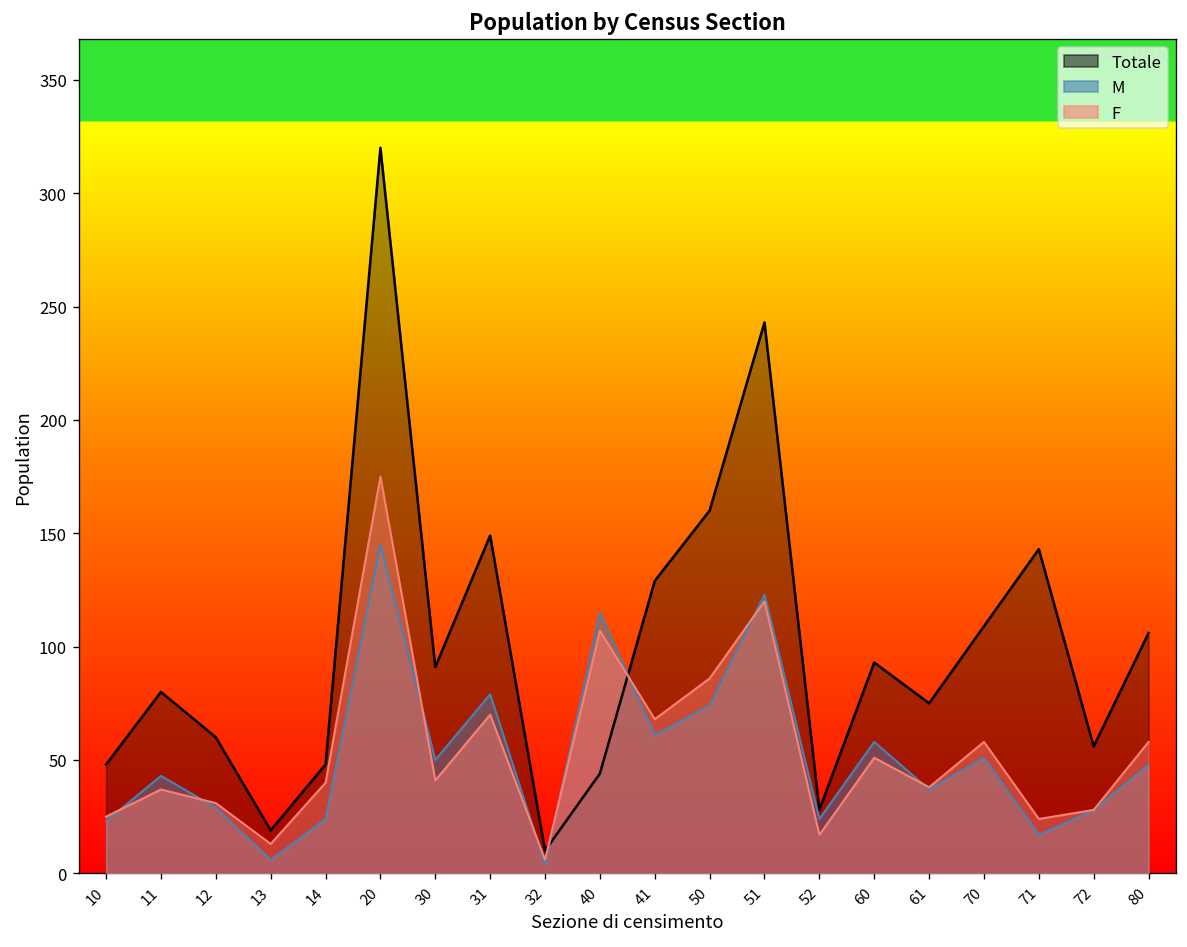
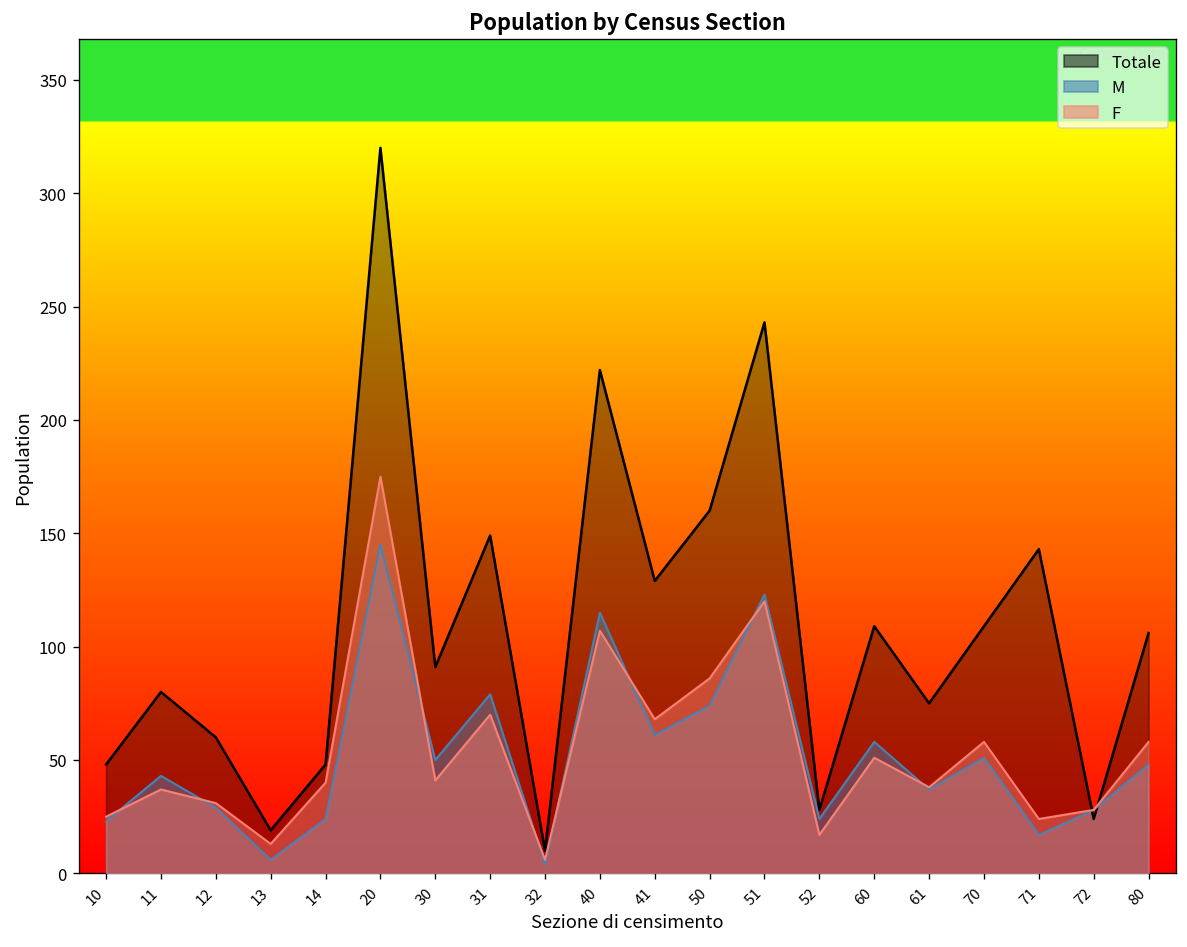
Totale, 40: 44 -> 222
Totale, 60: 93 -> 109
Totale, 72: 56 -> 24
